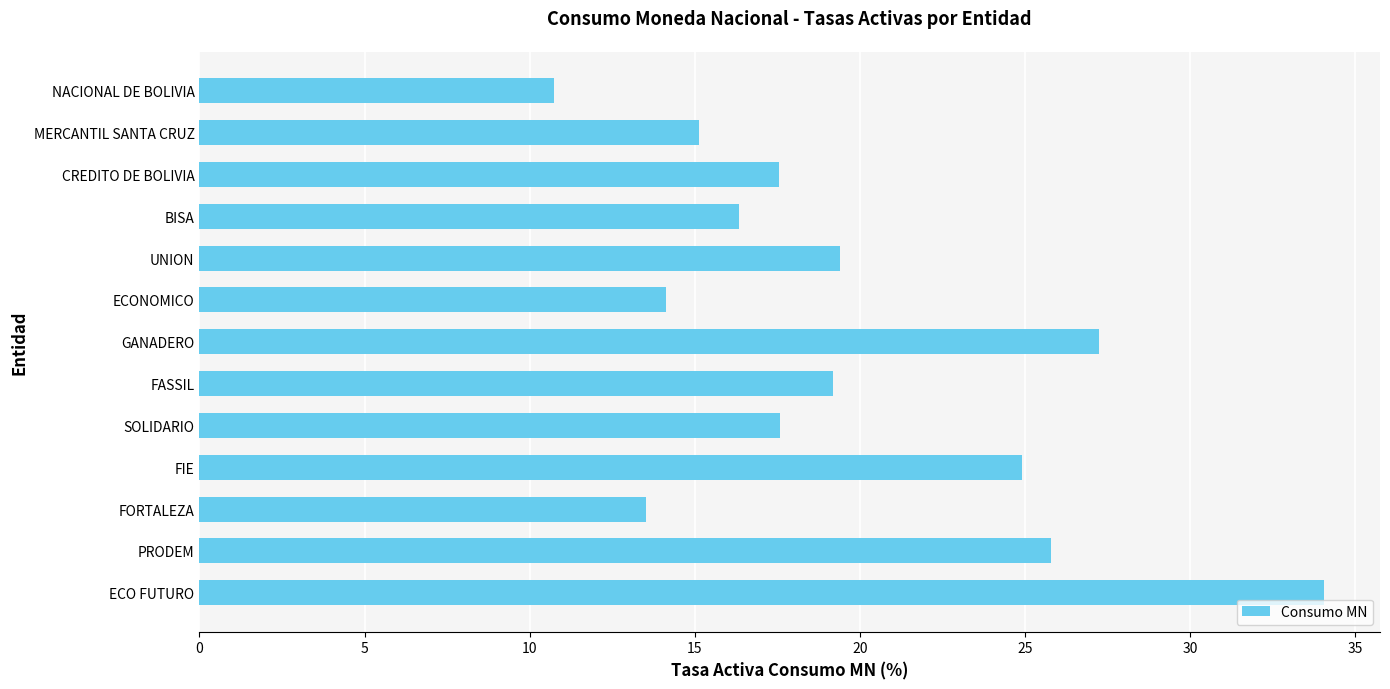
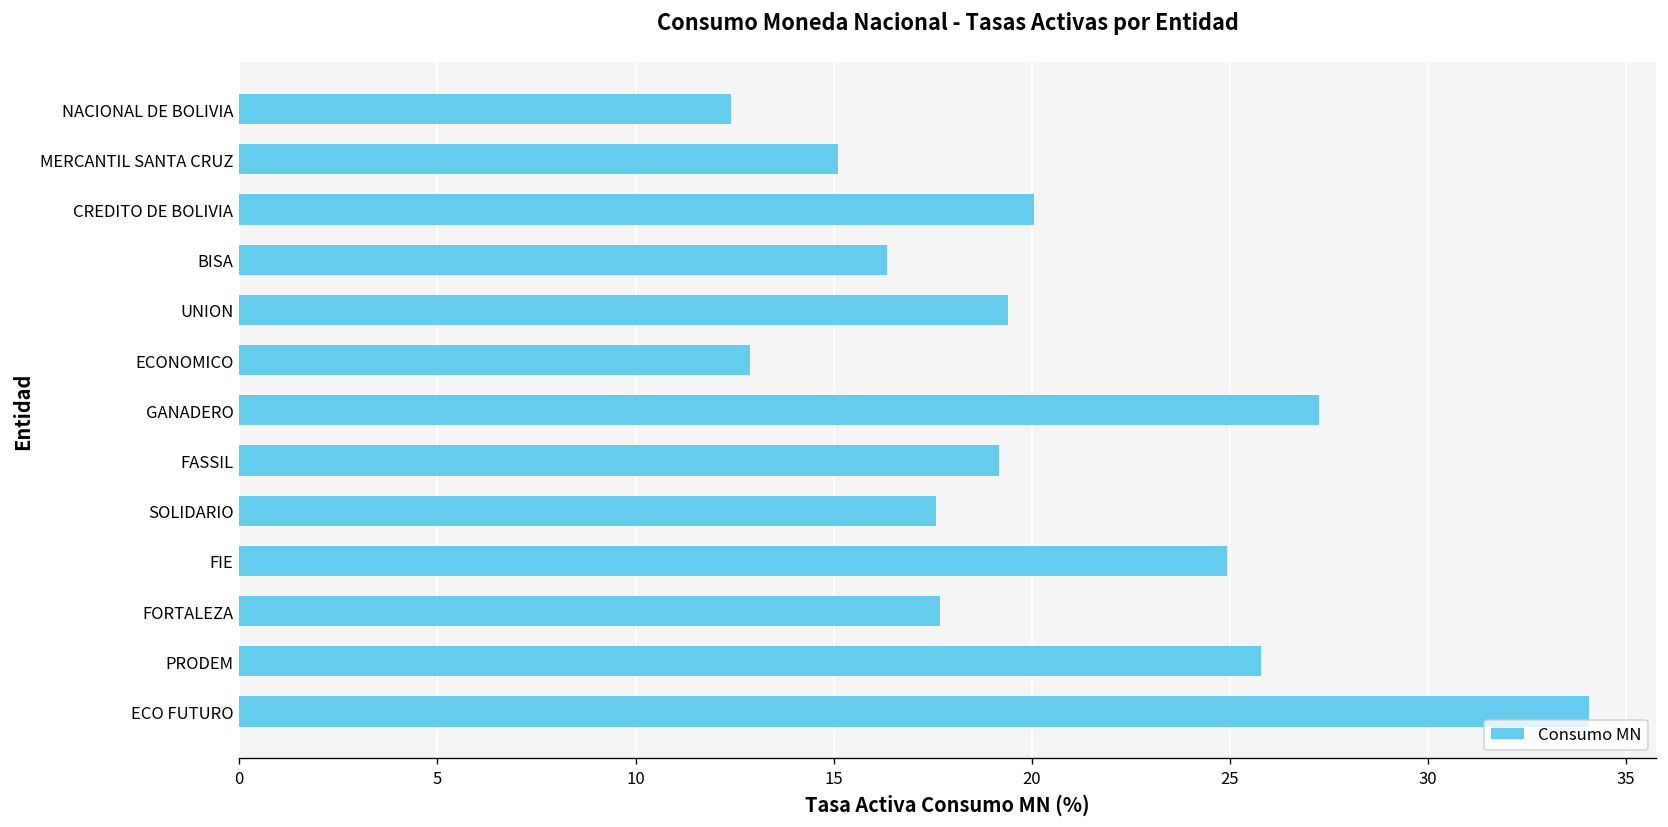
NACIONAL DE BOLIVIA: 10.7 -> 12.4
CREDITO DE BOLIVIA: 17.5 -> 20.1
ECONOMICO: 14.1 -> 12.9
FORTALEZA: 13.5 -> 17.7
